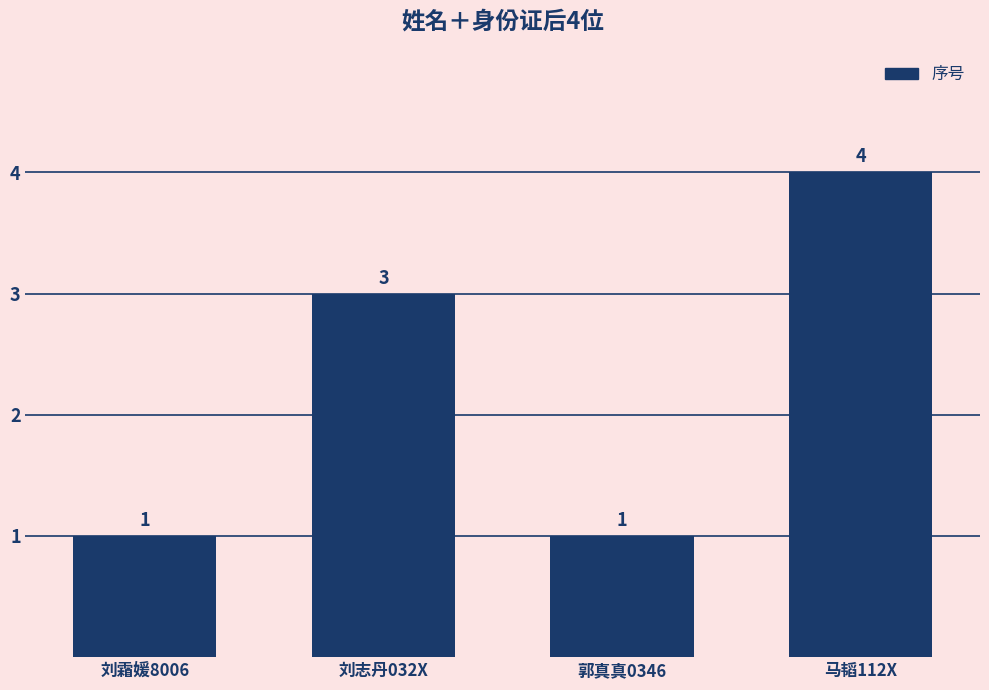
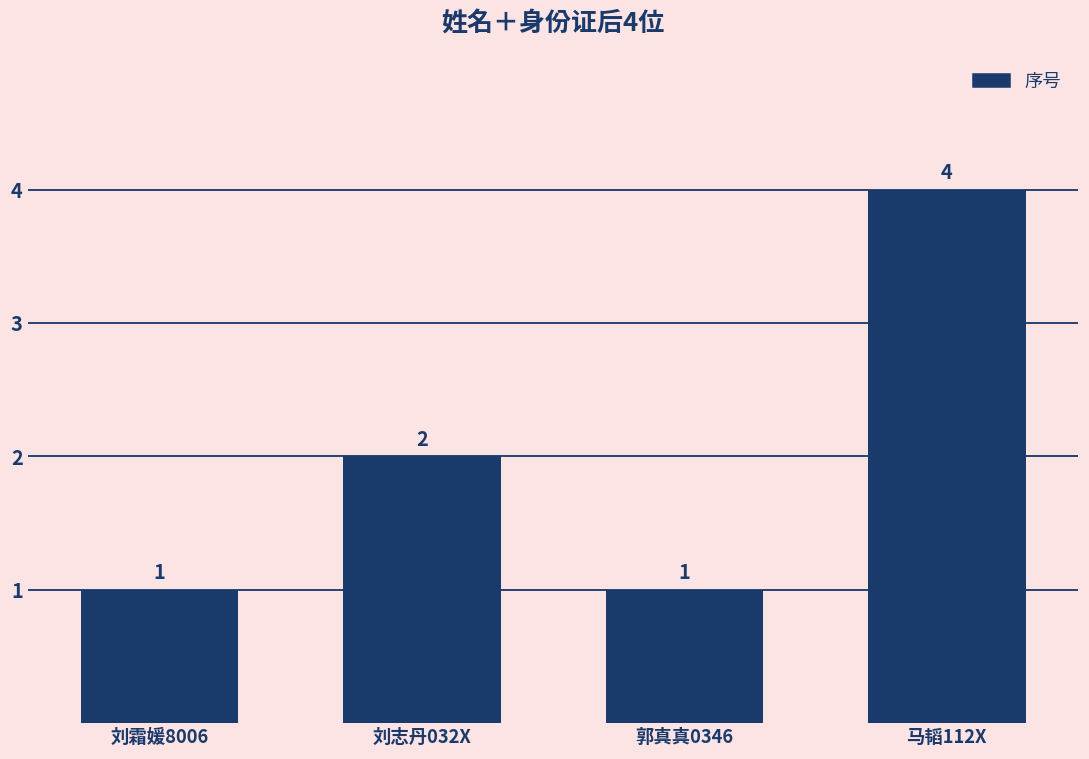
刘志丹032X: 3 -> 2
